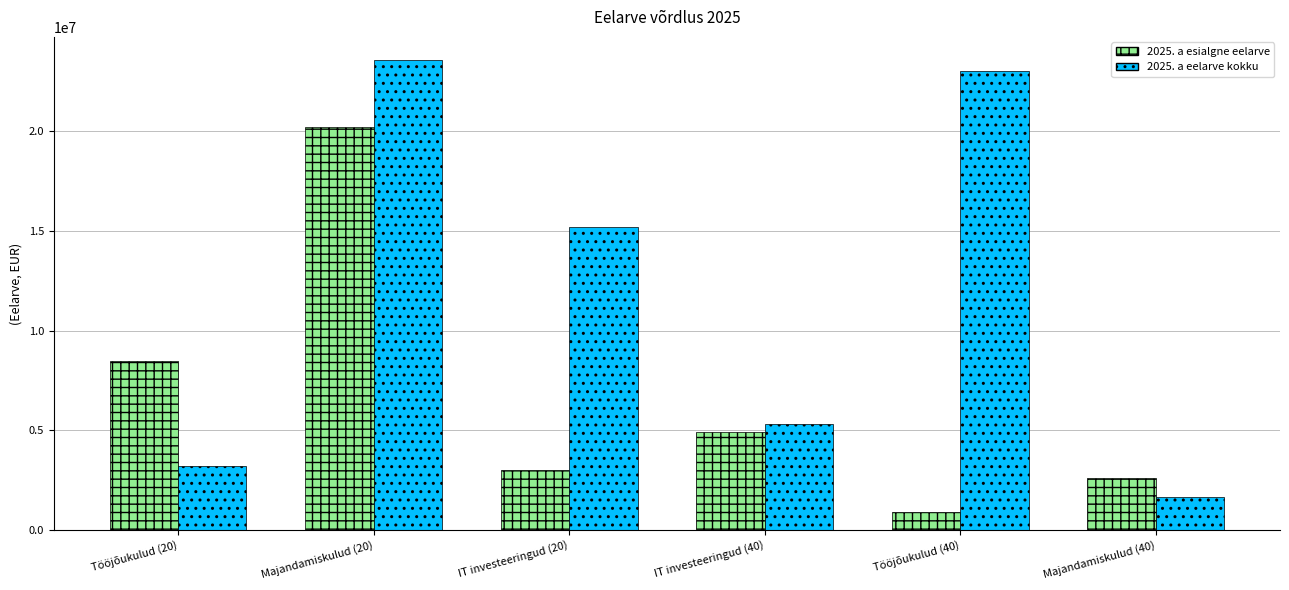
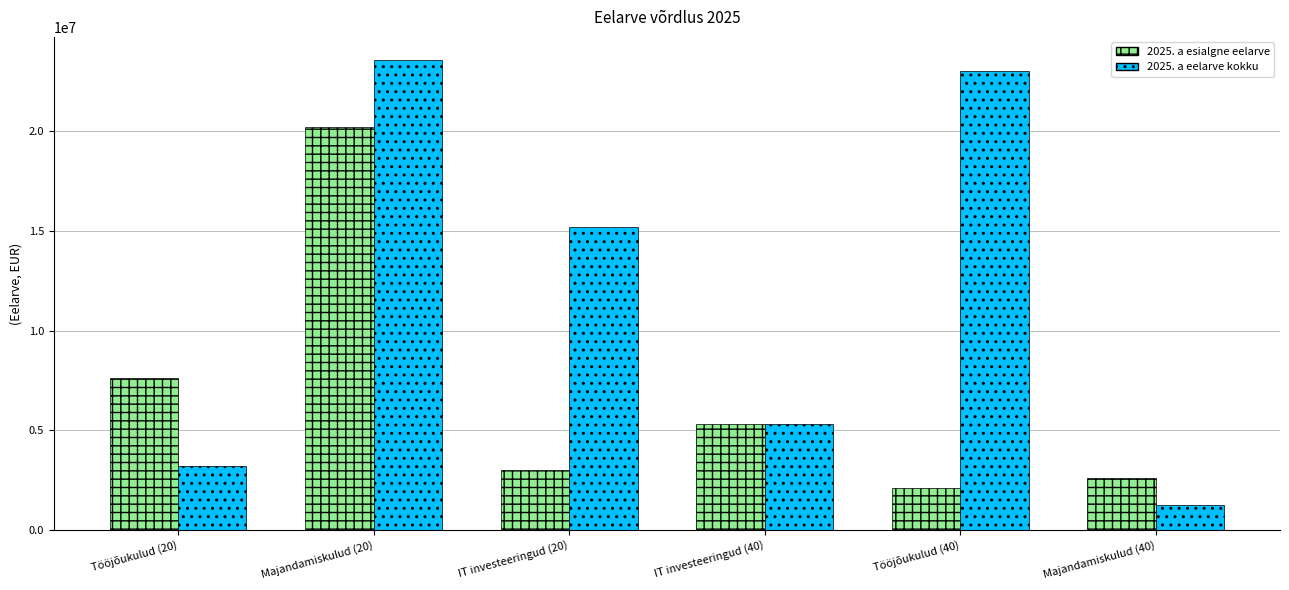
2025. a esialgne eelarve, Tööjõukulud (20): 8500000 -> 7600000
2025. a esialgne eelarve, IT investeeringud (40): 4900000 -> 5300000
2025. a esialgne eelarve, Tööjõukulud (40): 900000 -> 2100000
2025. a eelarve kokku, Majandamiskulud (40): 1700000 -> 1200000
